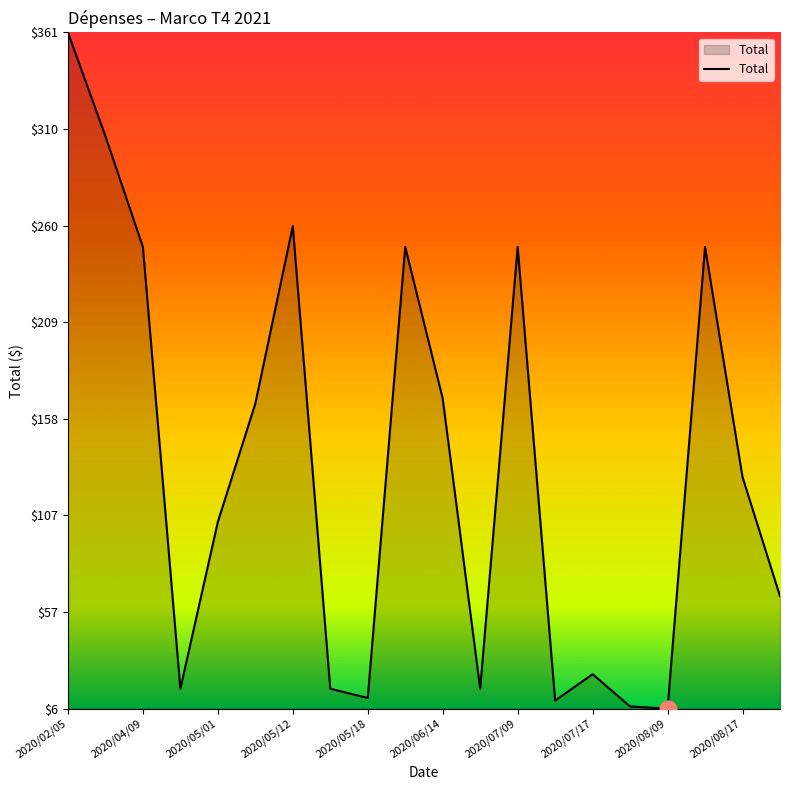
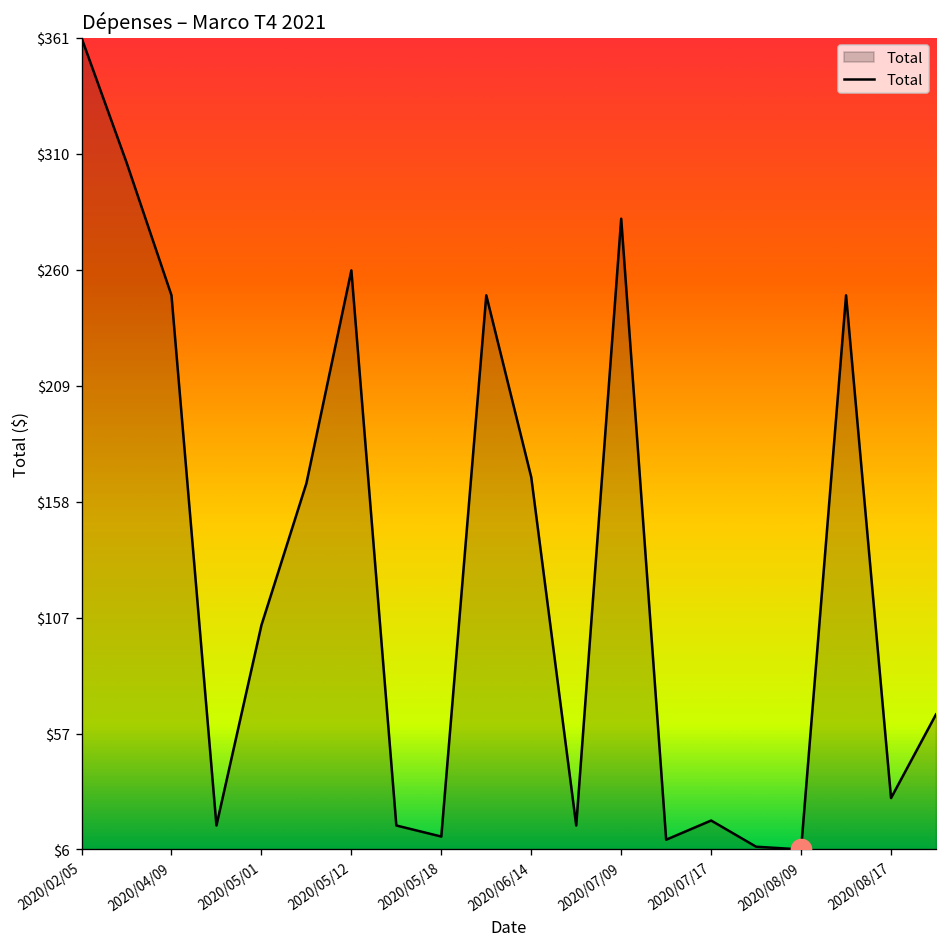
Total, 2020/07/09: $249 -> $282
Total, 2020/07/17: $24 -> $18
Total, 2020/08/17: $128 -> $28
